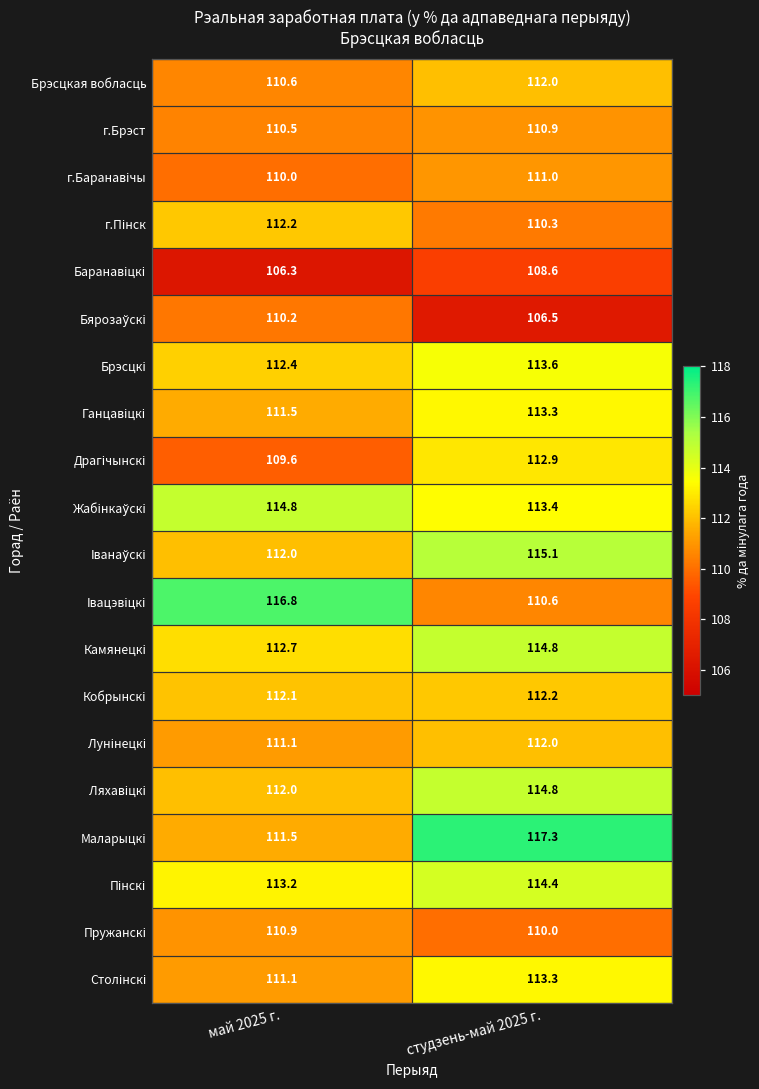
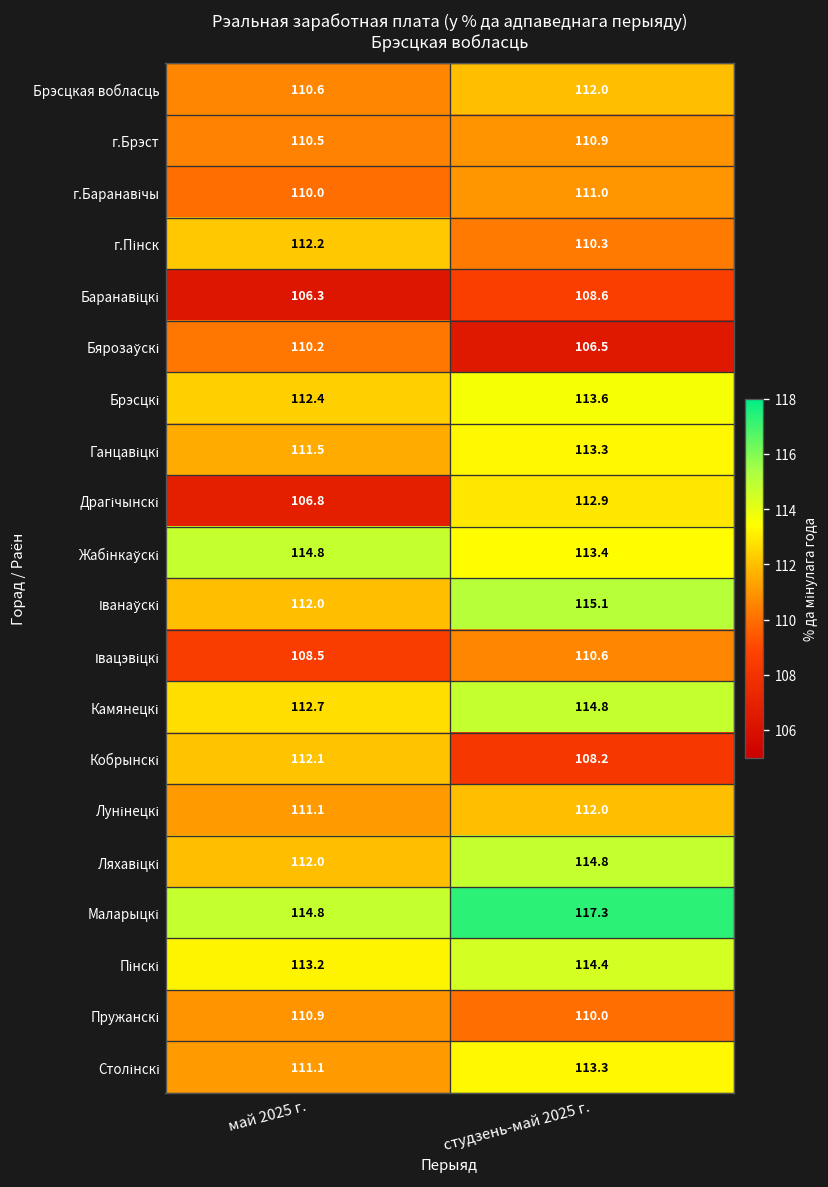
Драгічынскі, май 2025 г.: 109.6 -> 106.8
Івацэвіцкі, май 2025 г.: 116.8 -> 108.5
Кобрынскі, студзень-май 2025 г.: 112.2 -> 108.2
Маларыцкі, май 2025 г.: 111.5 -> 114.8
